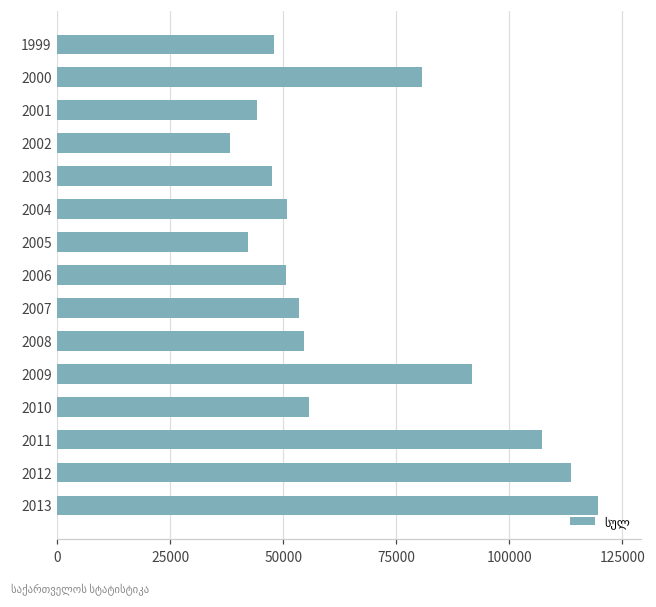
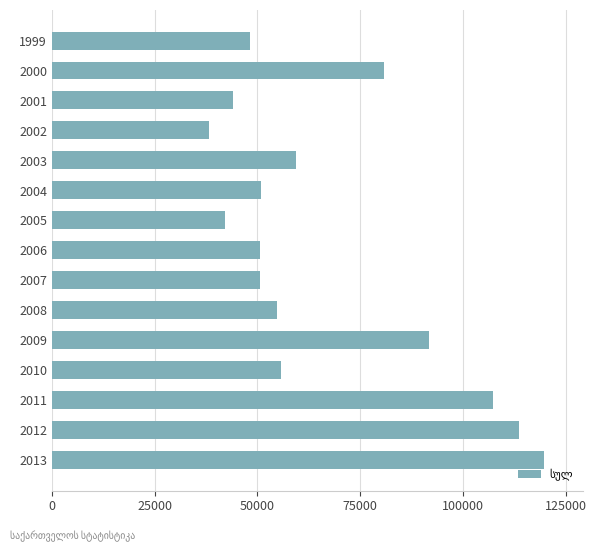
2003: 48000 -> 59000
2007: 53000 -> 51000
